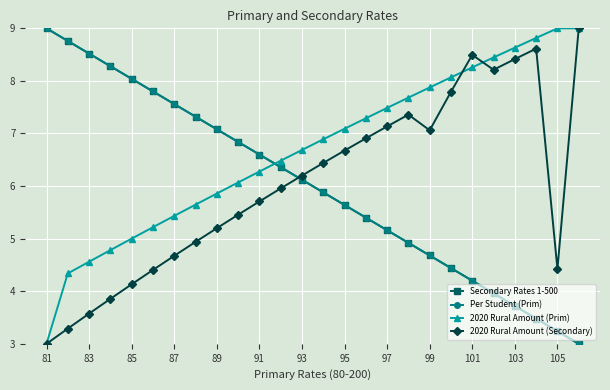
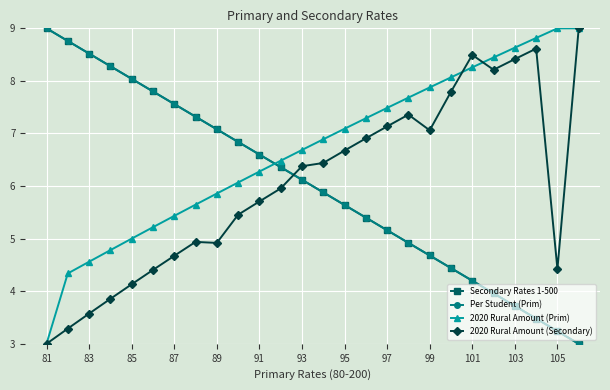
2020 Rural Amount (Secondary), 89: 5.2 -> 4.9
2020 Rural Amount (Secondary), 93: 6.2 -> 6.4
